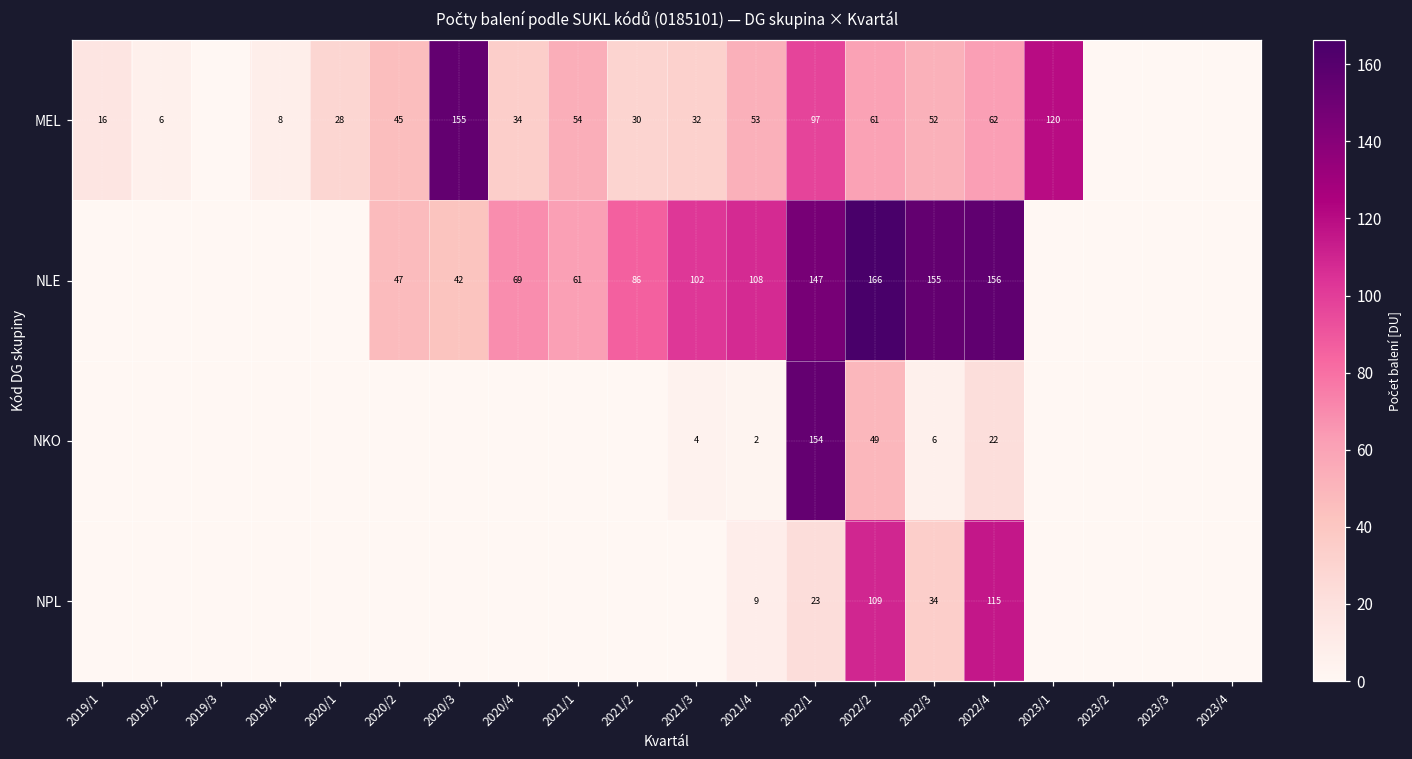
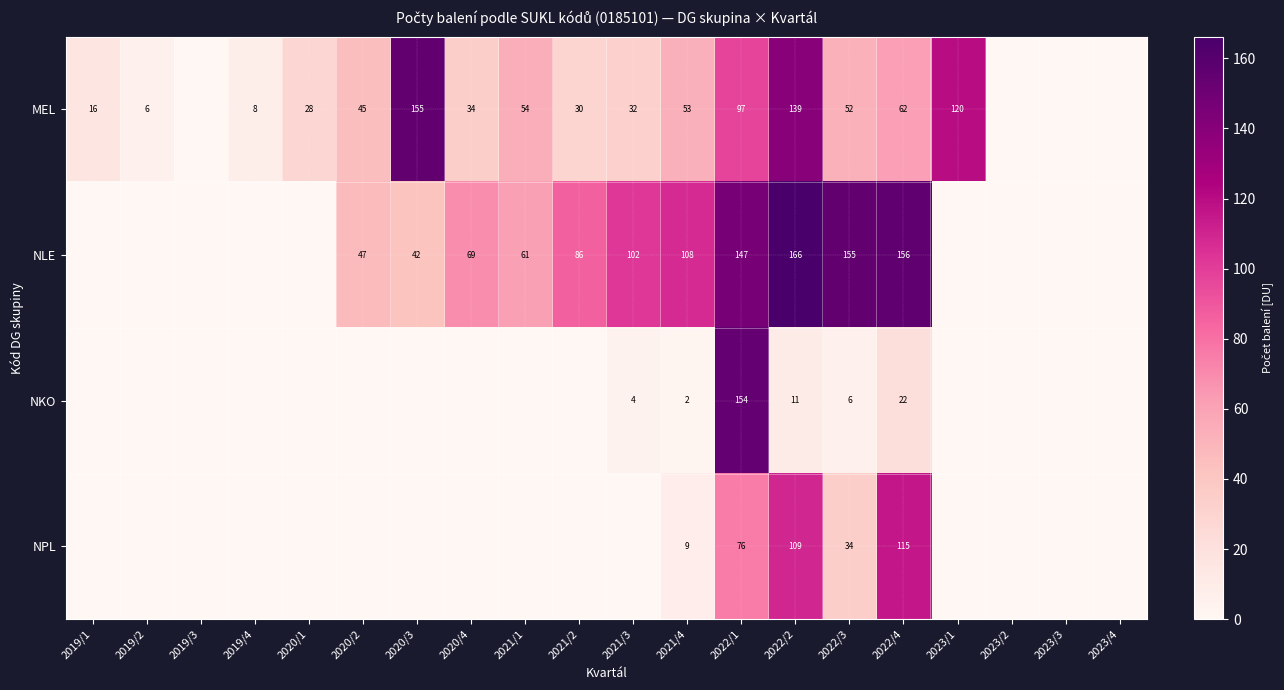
MEL, 2022/2: 61 -> 139
NKO, 2022/2: 49 -> 11
NPL, 2022/1: 23 -> 76
